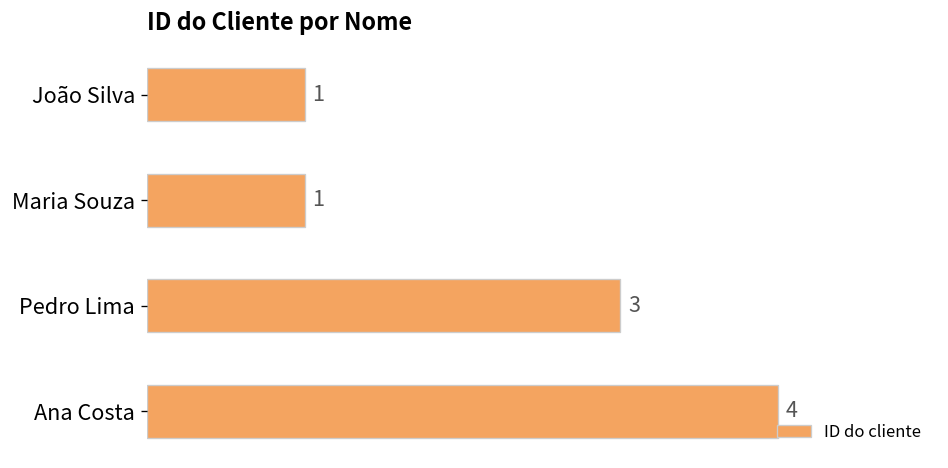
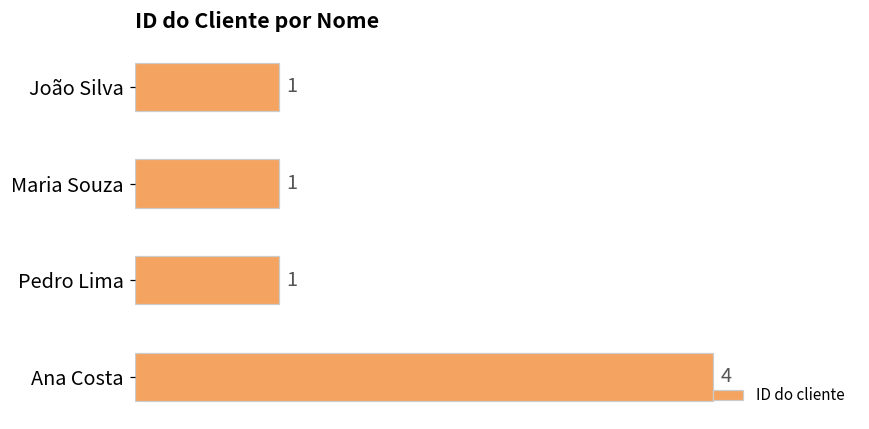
Pedro Lima: 3 -> 1
